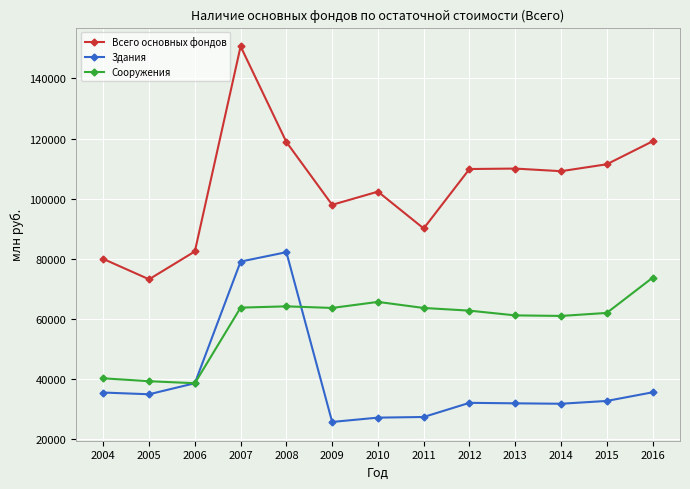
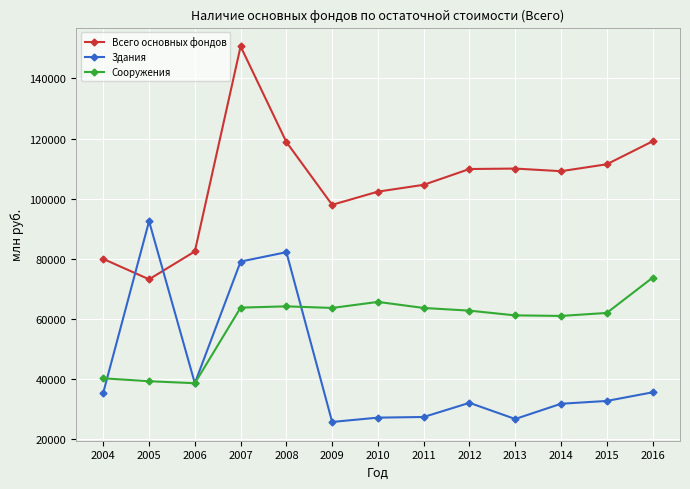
Здания, 2005: 35000 -> 93000
Всего основных фондов, 2011: 90000 -> 105000
Здания, 2013: 32000 -> 27000
